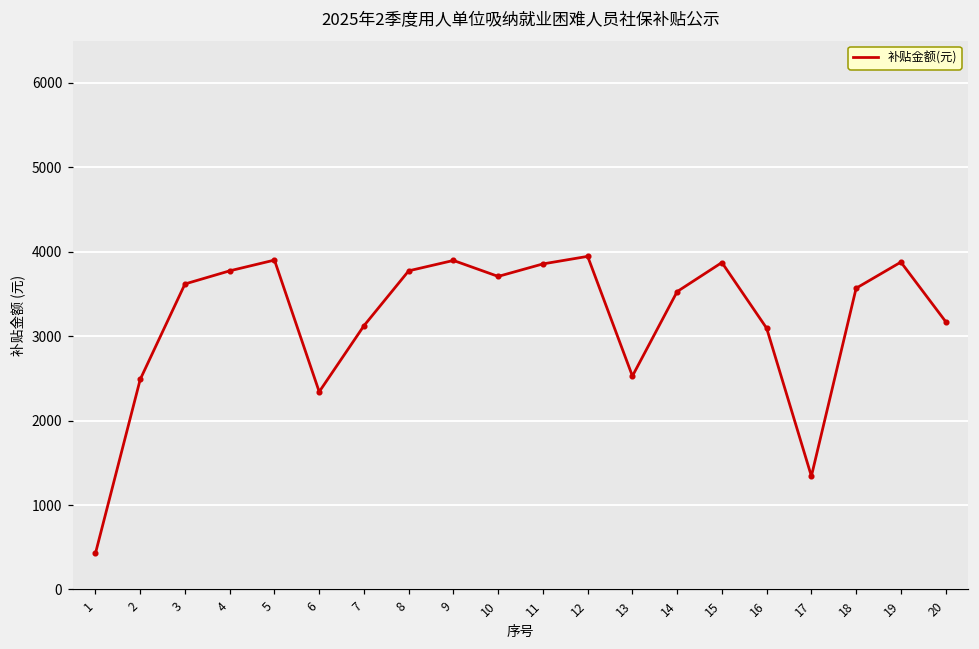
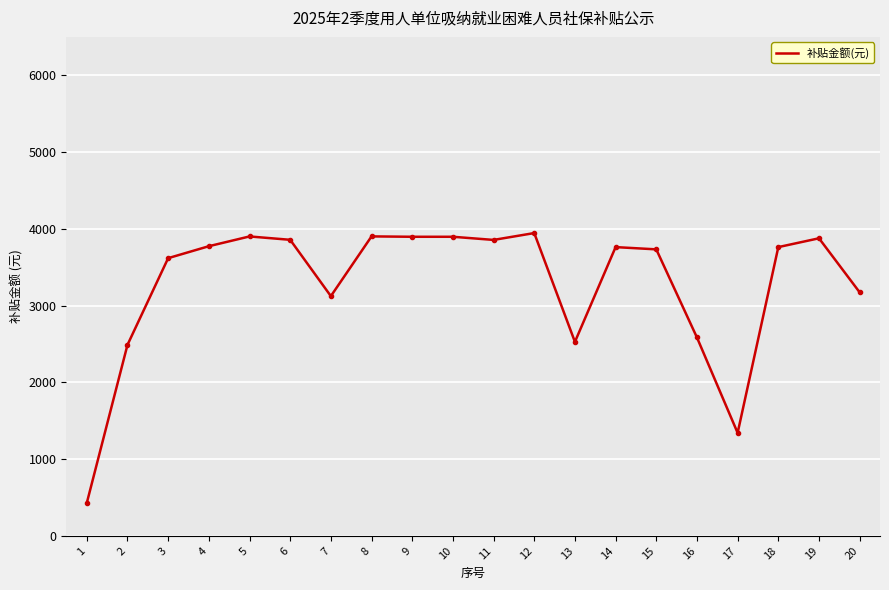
6: 2300 -> 3900
8: 3800 -> 3900
10: 3700 -> 3900
14: 3500 -> 3800
15: 3900 -> 3700
16: 3100 -> 2600
18: 3600 -> 3800
